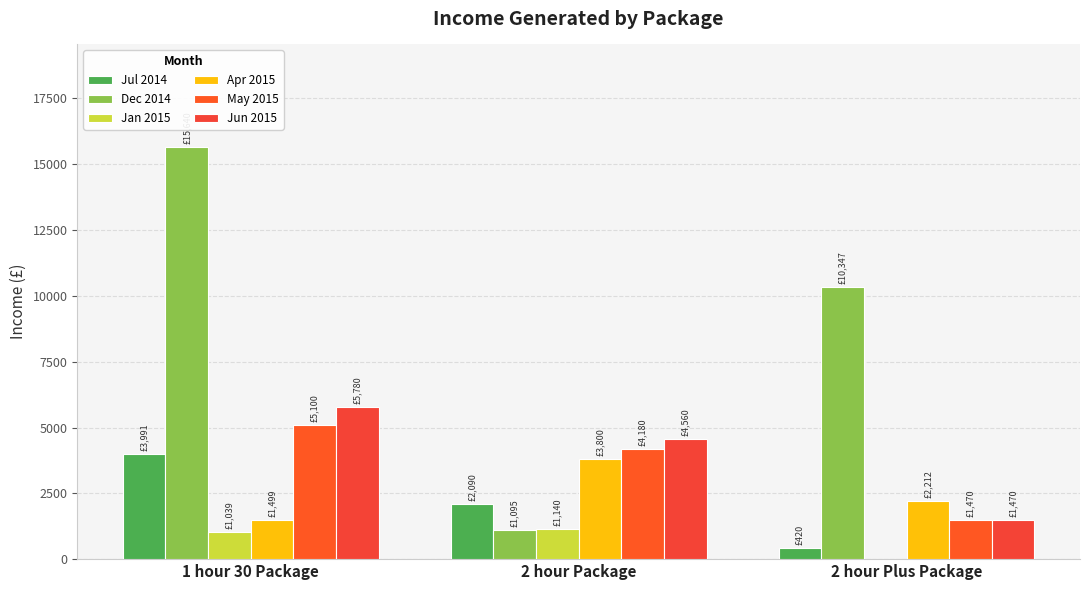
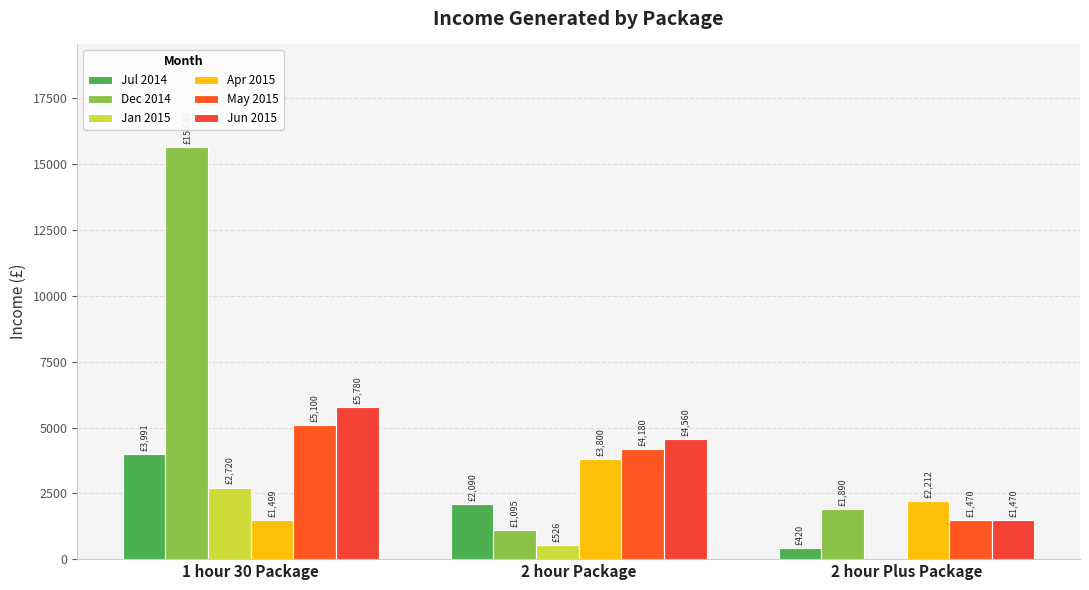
Jan 2015, 1 hour 30 Package: £1,039 -> £2,720
Jan 2015, 2 hour Package: £1,140 -> £526
Dec 2014, 2 hour Plus Package: £10,347 -> £1,890
